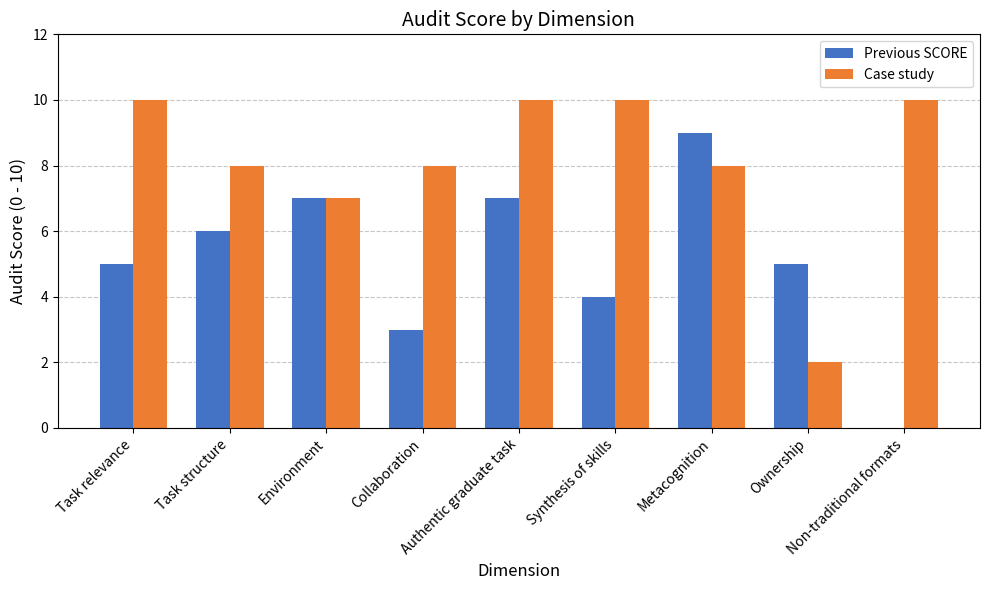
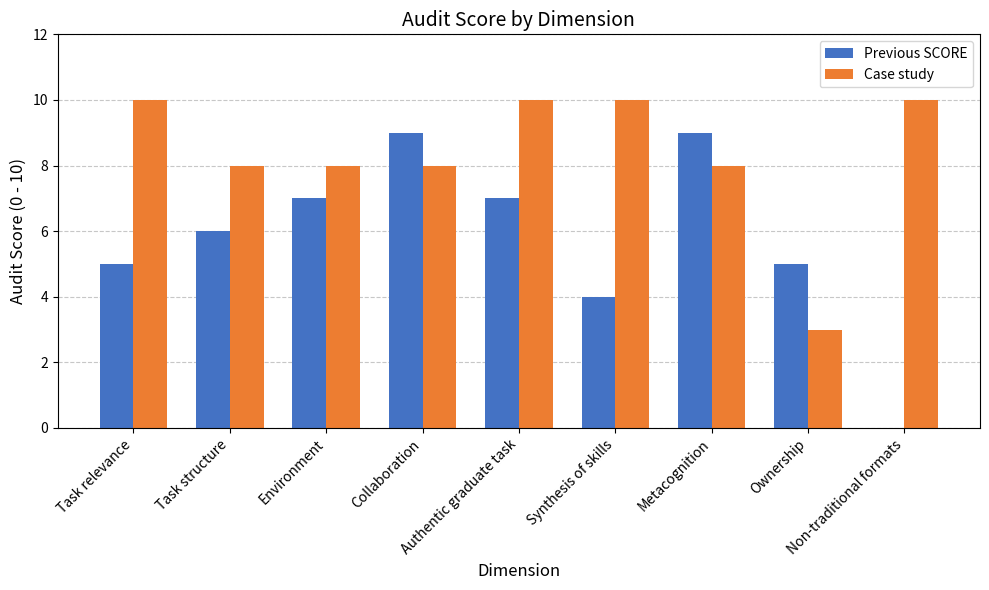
Case study, Environment: 7 -> 8
Previous SCORE, Collaboration: 3 -> 9
Case study, Ownership: 2 -> 3
